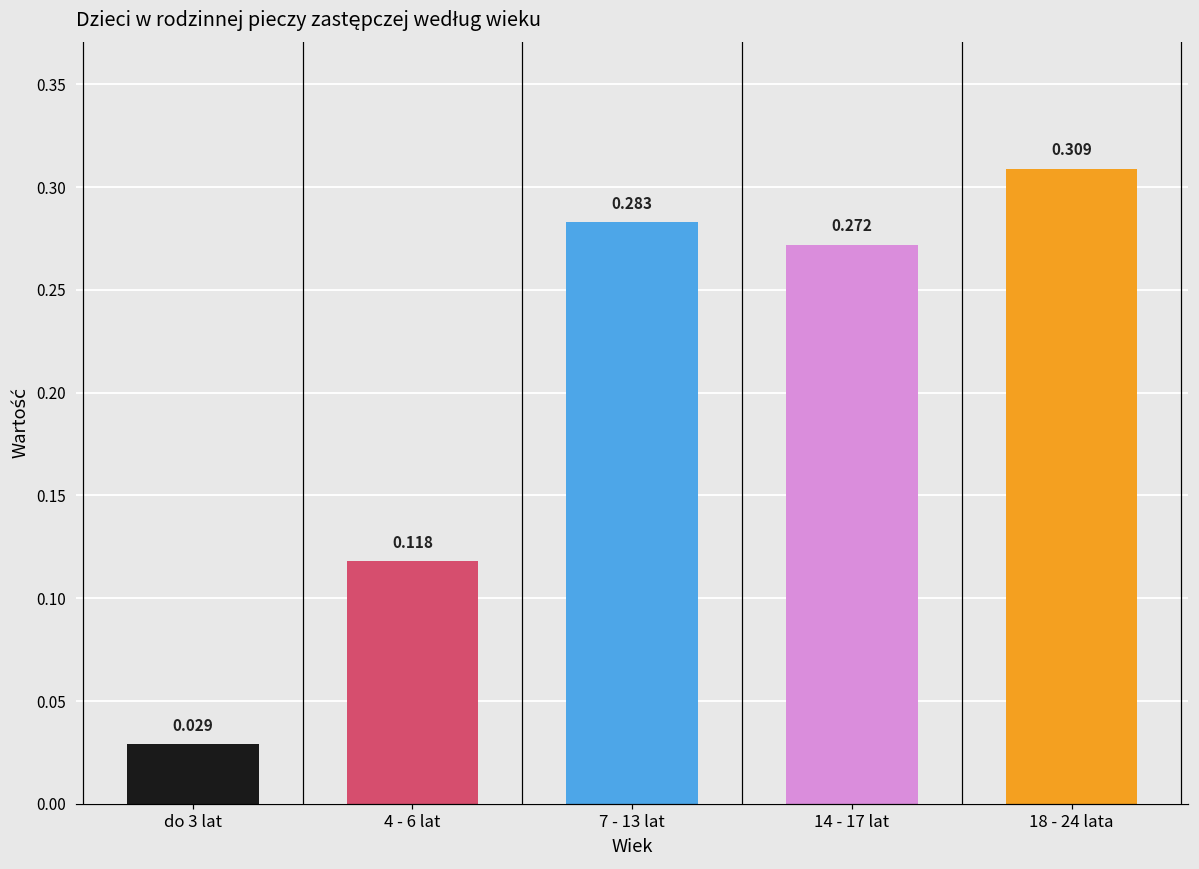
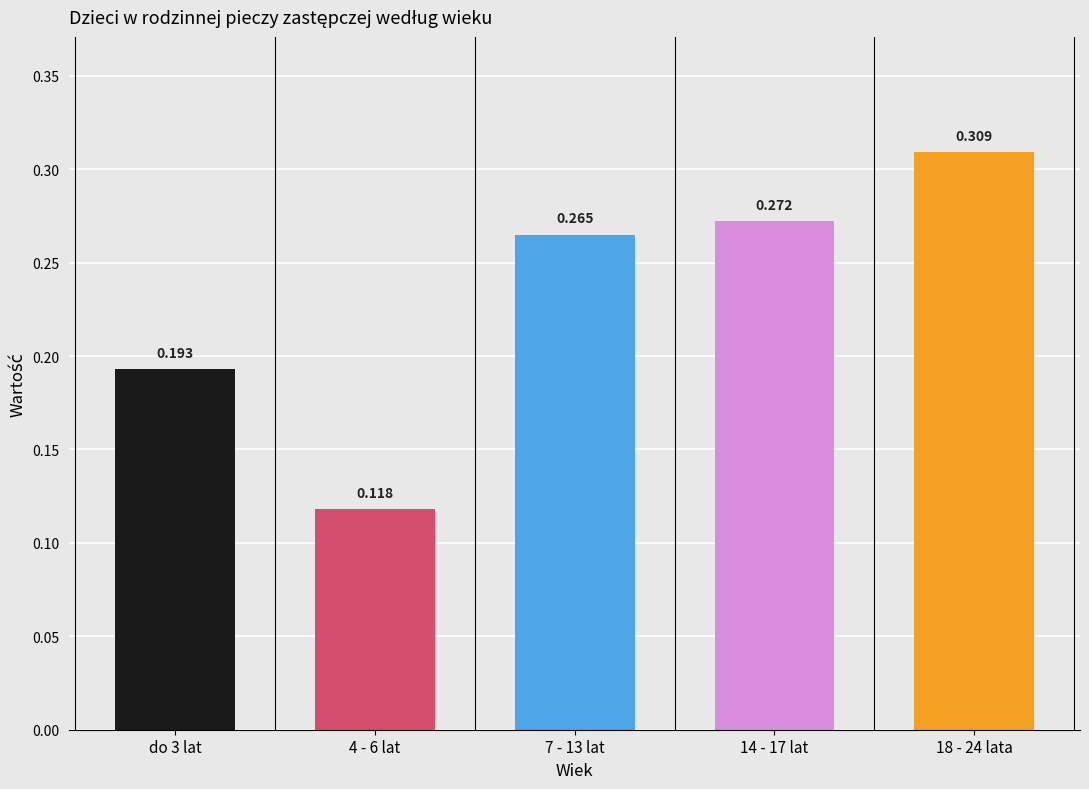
do 3 lat: 0.029 -> 0.193
7 - 13 lat: 0.283 -> 0.265
